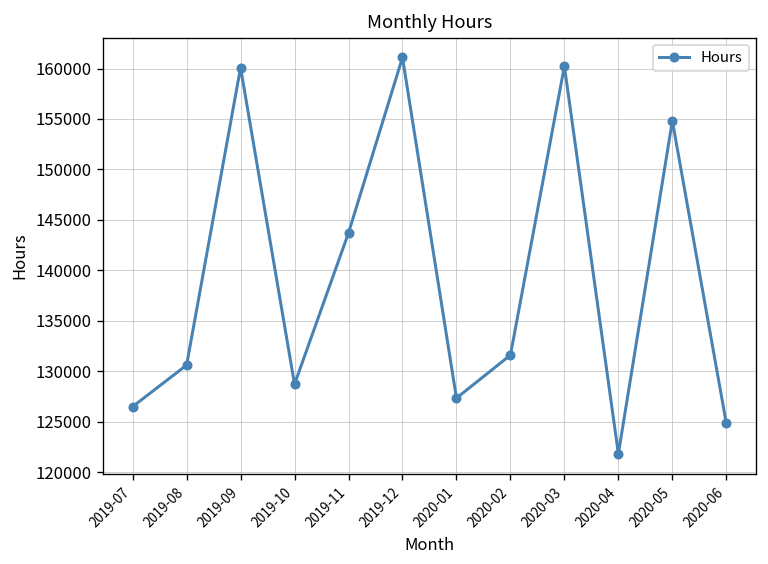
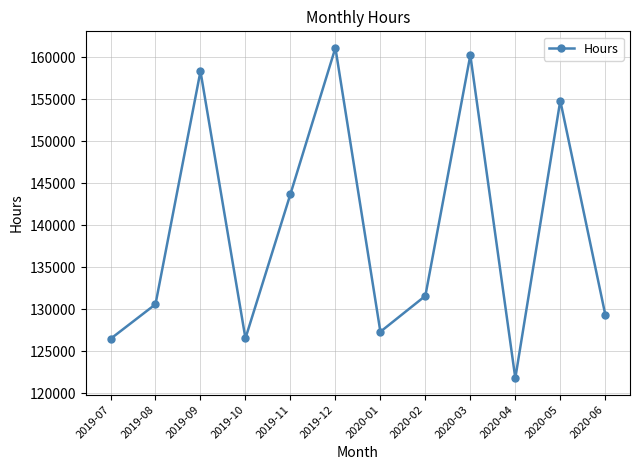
2019-09: 160000 -> 158000
2019-10: 129000 -> 127000
2020-06: 125000 -> 129000
